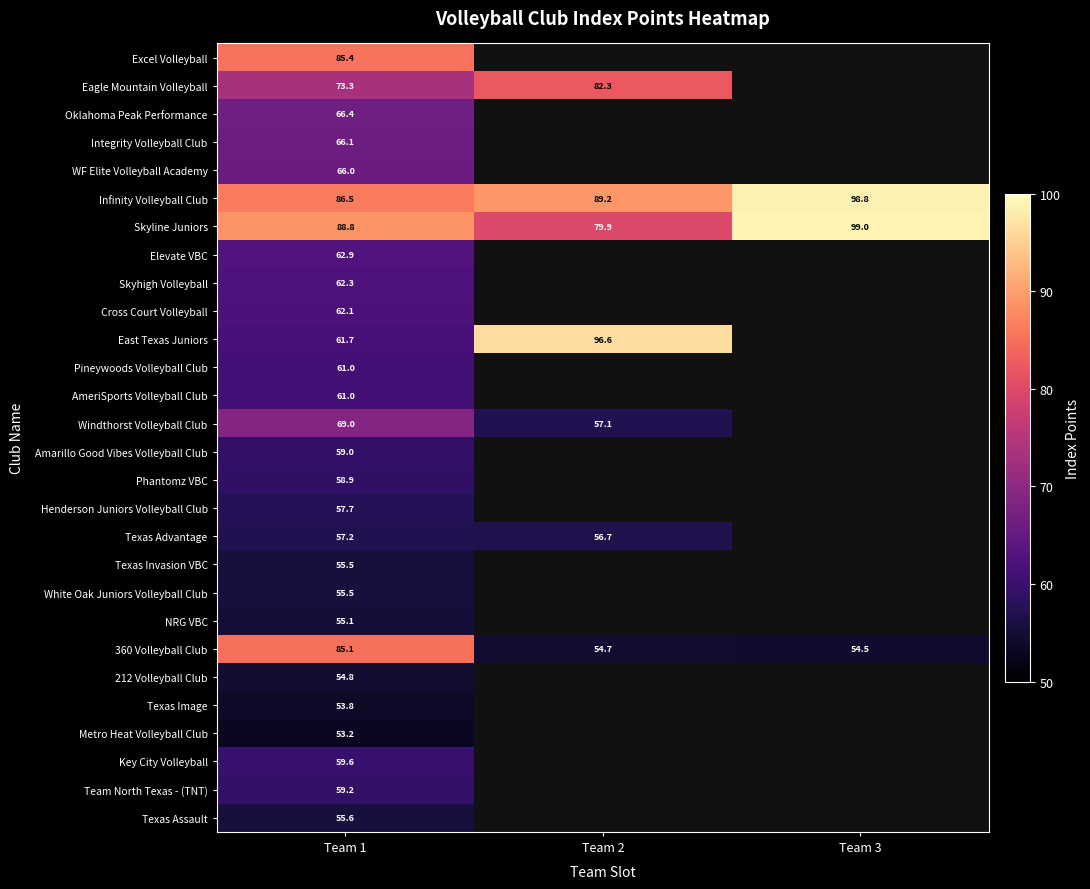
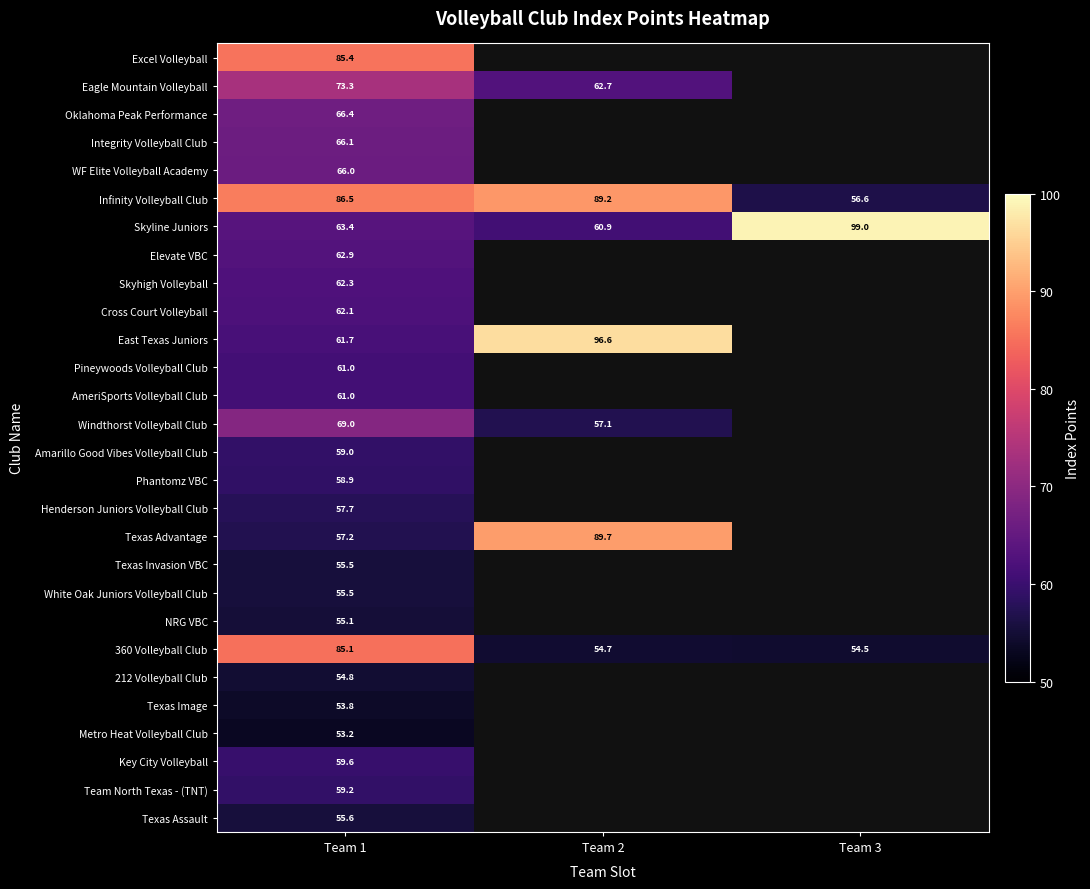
Eagle Mountain Volleyball, Team 2: 82.3 -> 62.7
Infinity Volleyball Club, Team 3: 98.8 -> 56.6
Skyline Juniors, Team 1: 88.8 -> 63.4
Skyline Juniors, Team 2: 79.9 -> 60.9
Texas Advantage, Team 2: 56.7 -> 89.7
